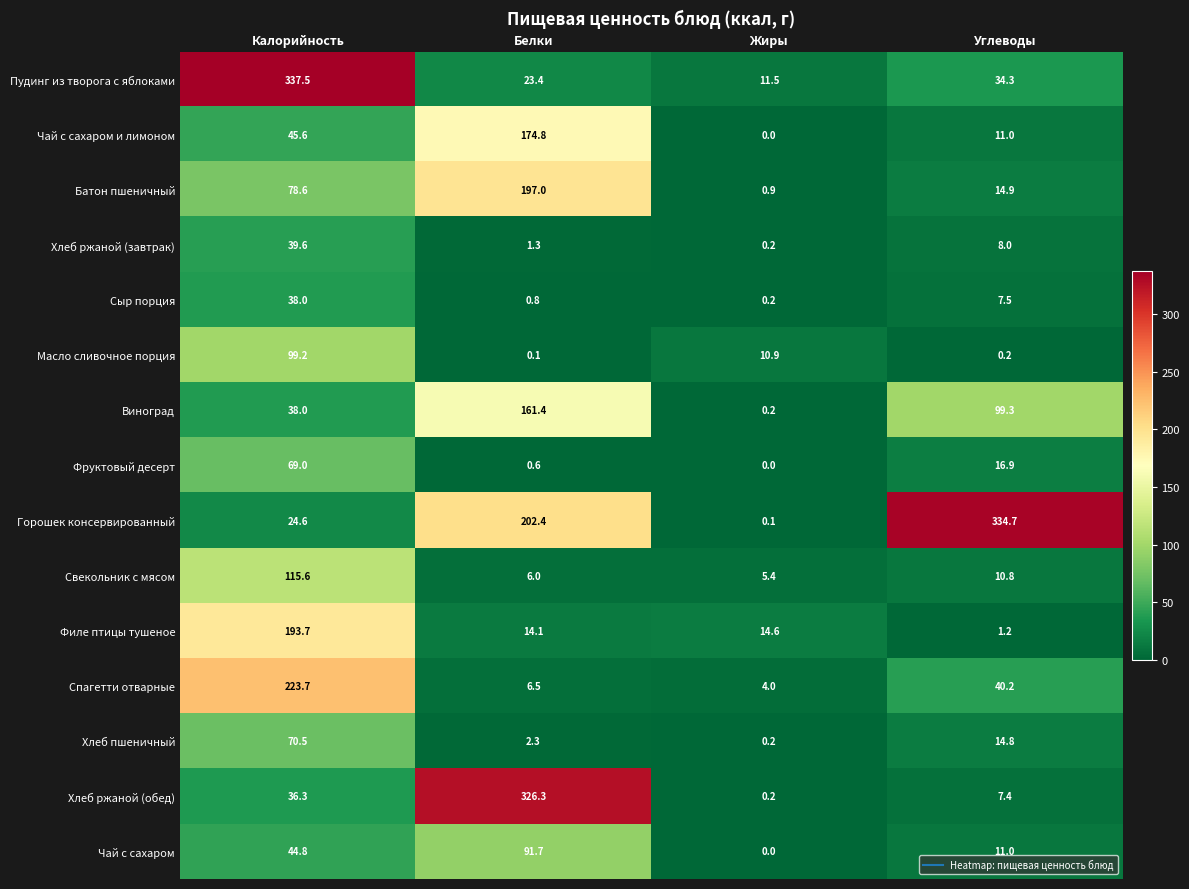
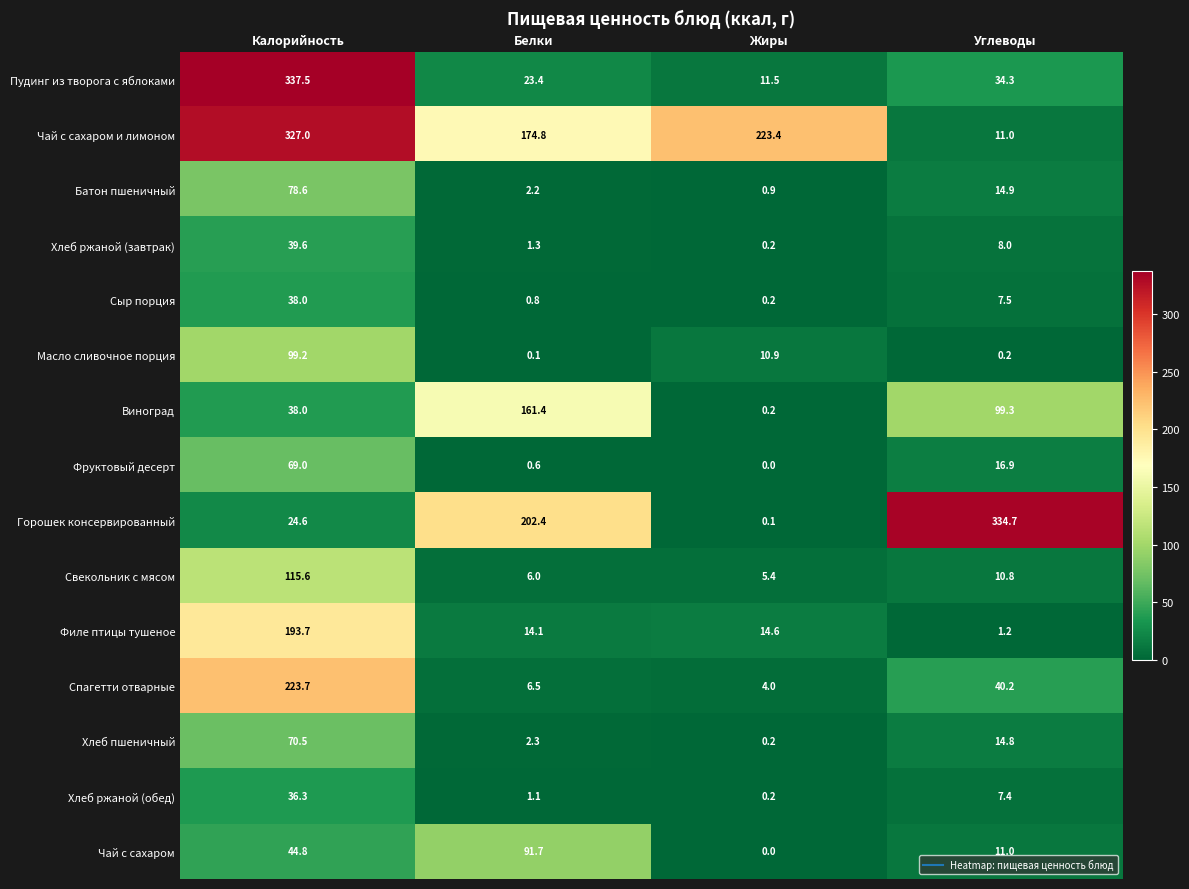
Чай с сахаром и лимоном, Калорийность: 45.6 -> 327.0
Чай с сахаром и лимоном, Жиры: 0.0 -> 223.4
Батон пшеничный, Белки: 197.0 -> 2.2
Хлеб ржаной (обед), Белки: 326.3 -> 1.1
